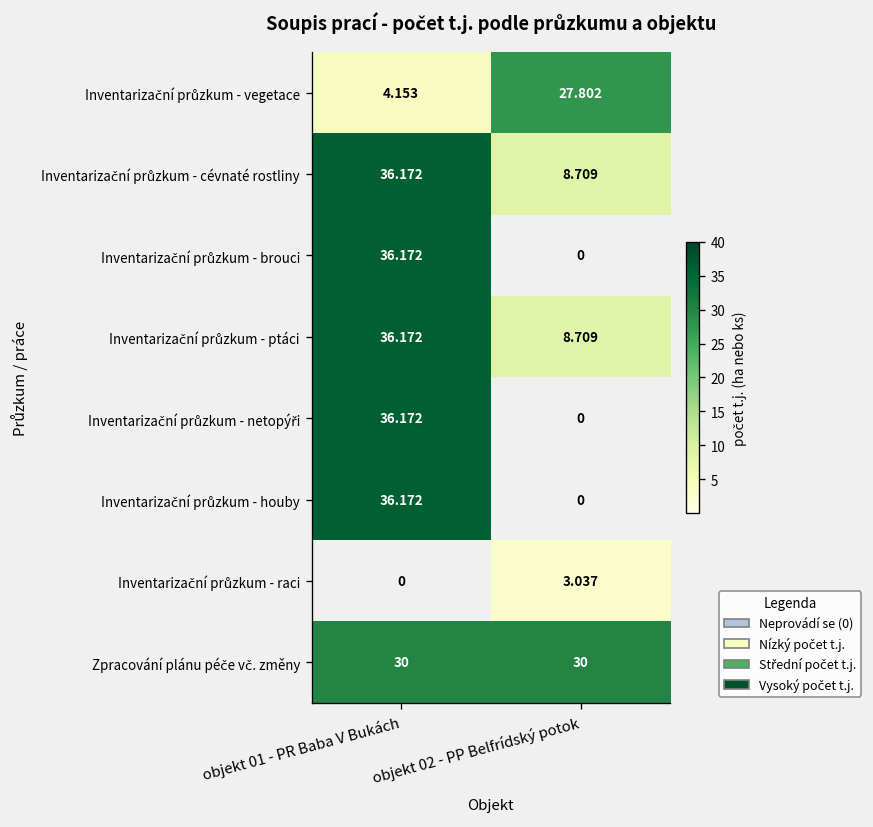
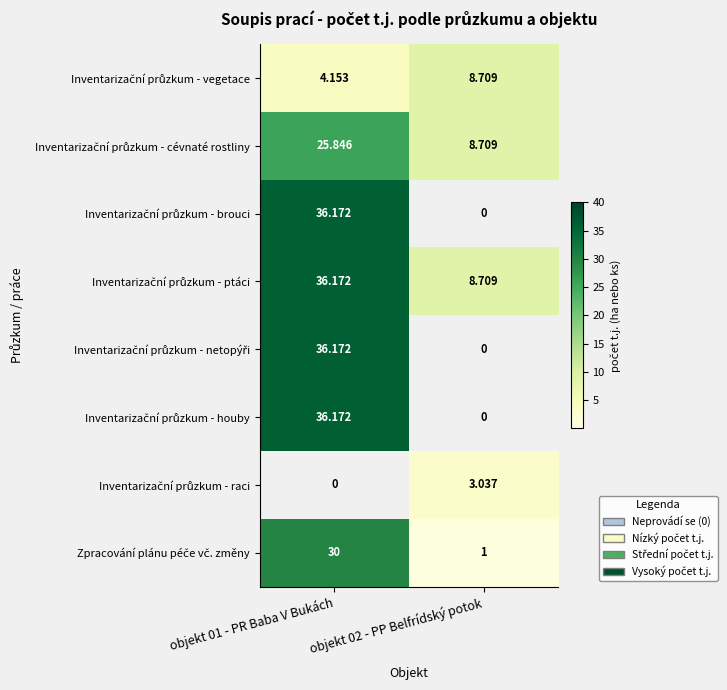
Inventarizační průzkum - vegetace, objekt 02 - PP Belfrídský potok: 27.802 -> 8.709
Inventarizační průzkum - cévnaté rostliny, objekt 01 - PR Baba V Bukách: 36.172 -> 25.846
Zpracování plánu péče vč. změny, objekt 02 - PP Belfrídský potok: 30 -> 1
